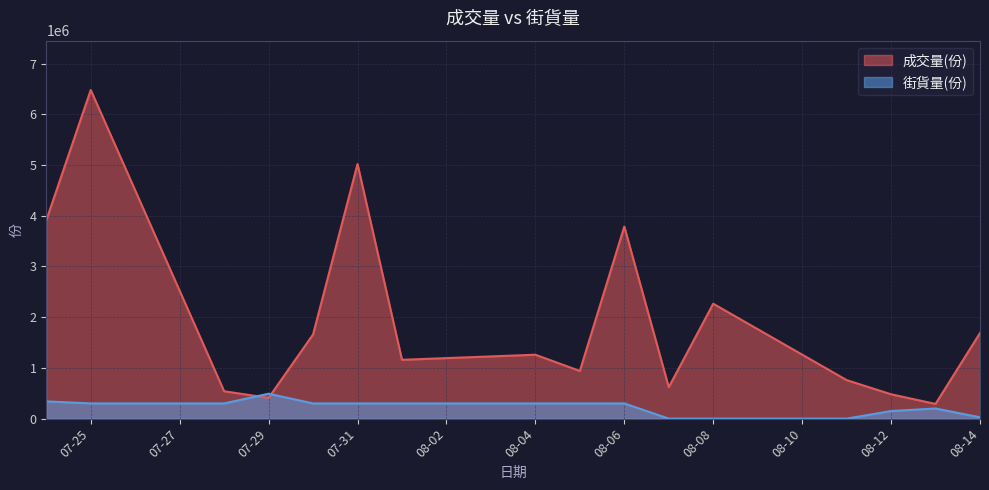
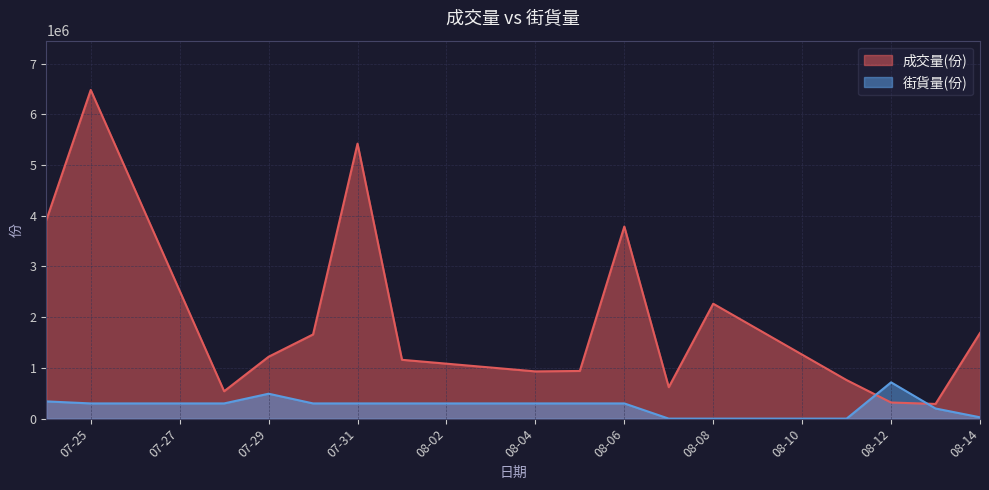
成交量(份), 07-29: 400000 -> 1200000
成交量(份), 07-31: 5000000 -> 5400000
成交量(份), 08-04: 1300000 -> 900000
成交量(份), 08-12: 500000 -> 300000
街貨量(份), 08-12: 200000 -> 700000
